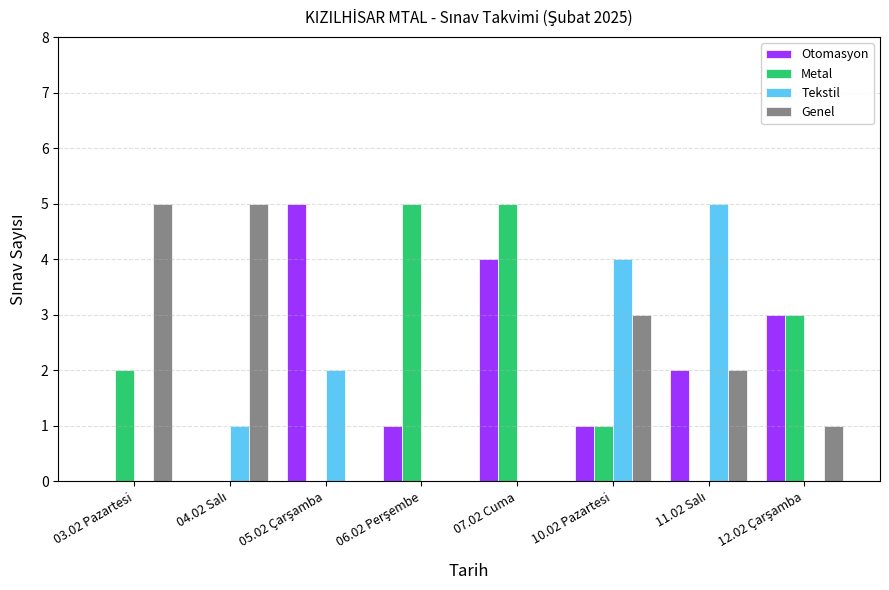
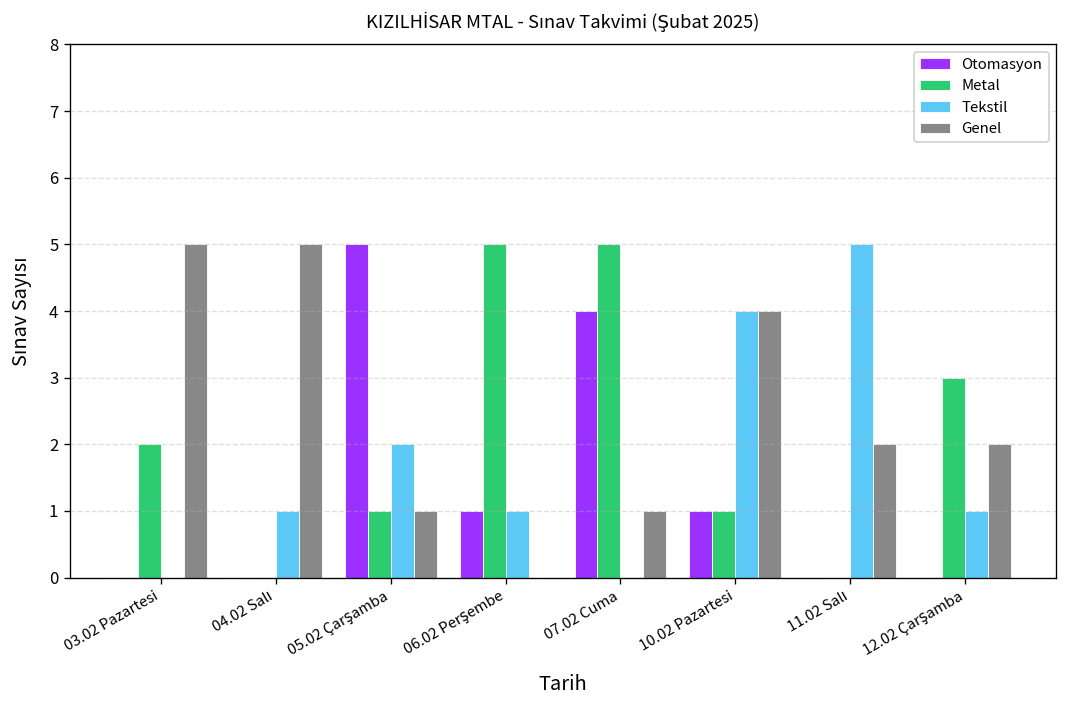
Metal, 05.02 Çarşamba: 0 -> 1
Genel, 05.02 Çarşamba: 0 -> 1
Tekstil, 06.02 Perşembe: 0 -> 1
Genel, 07.02 Cuma: 0 -> 1
Genel, 10.02 Pazartesi: 3 -> 4
Otomasyon, 11.02 Salı: 2 -> 0
Otomasyon, 12.02 Çarşamba: 3 -> 0
Tekstil, 12.02 Çarşamba: 0 -> 1
Genel, 12.02 Çarşamba: 1 -> 2
